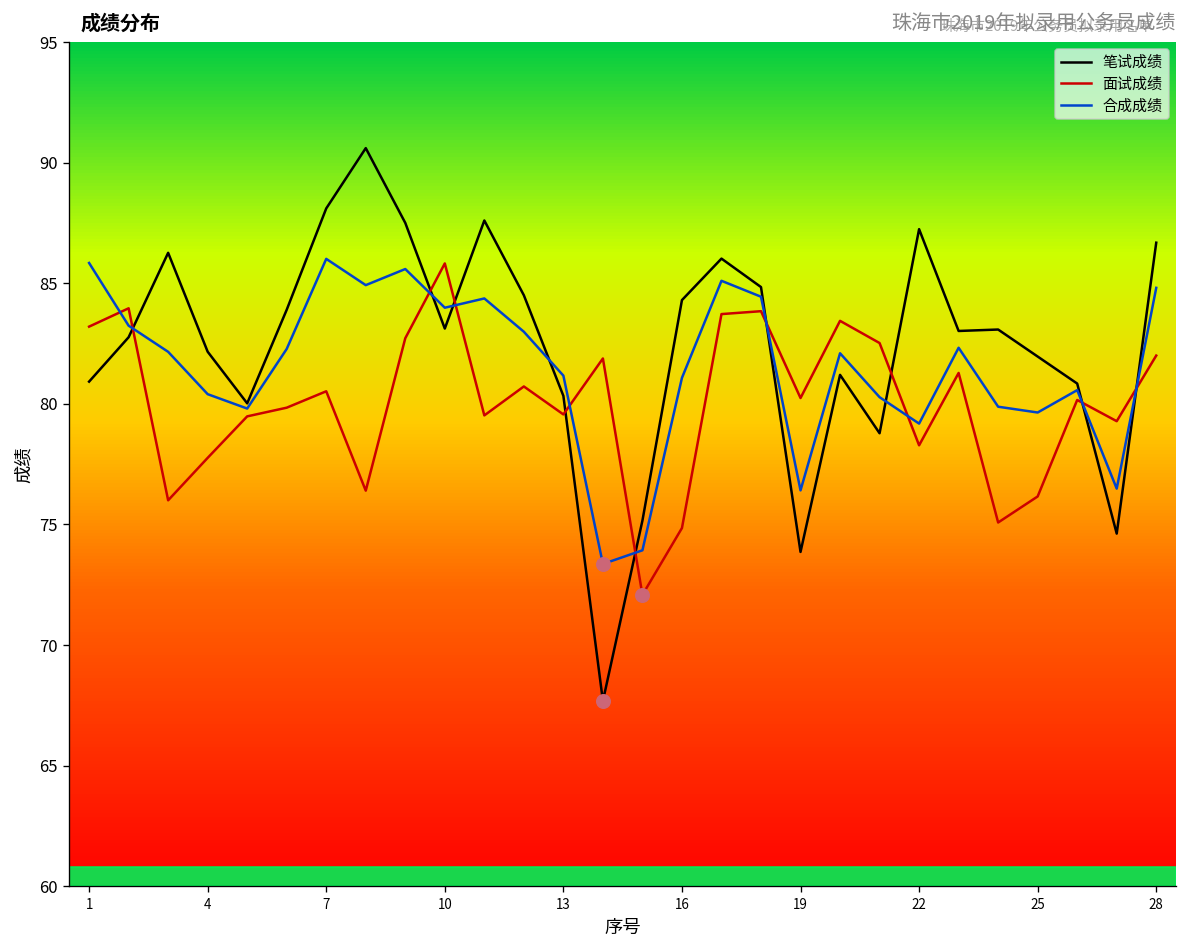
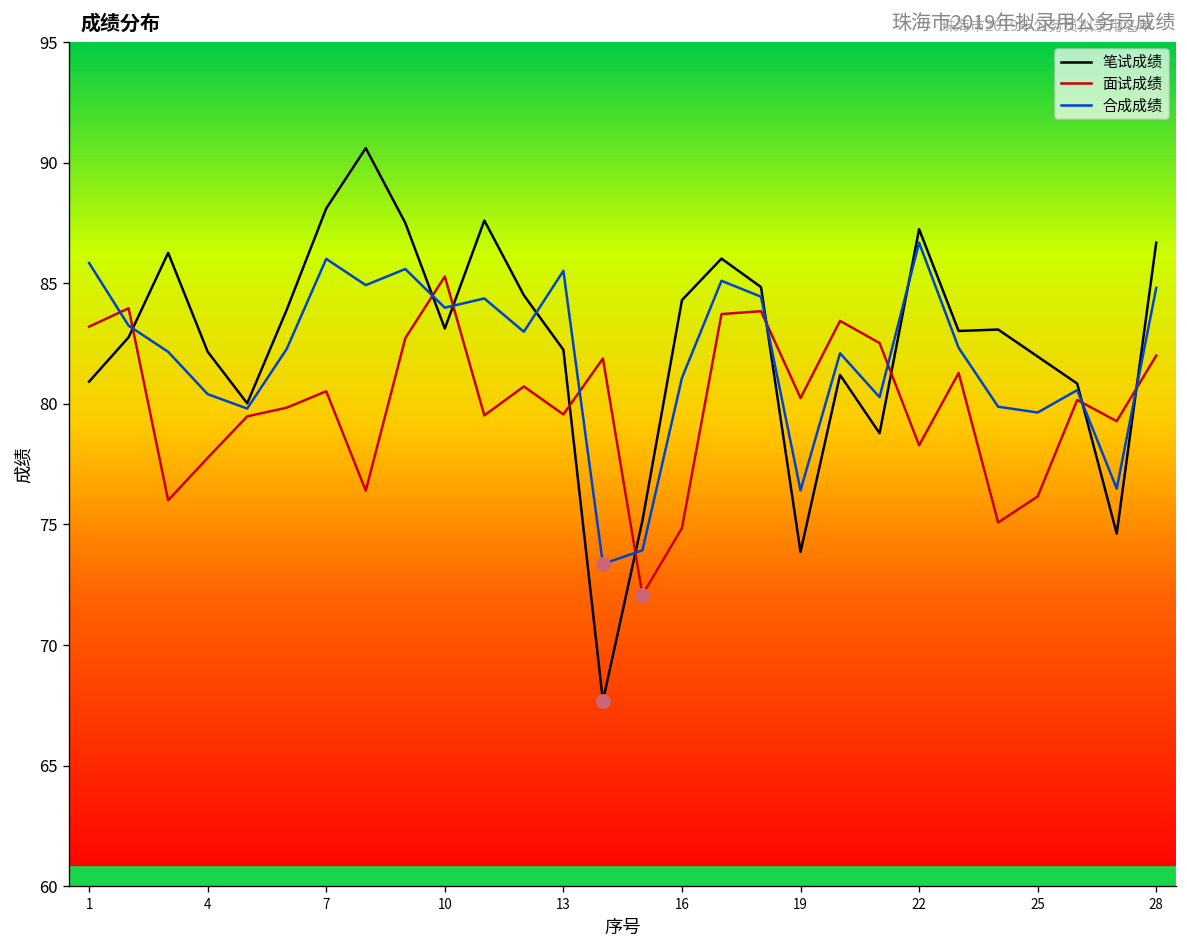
面试成绩, 10: 85.8 -> 85.3
笔试成绩, 13: 80.3 -> 82.2
合成成绩, 13: 81.2 -> 85.5
合成成绩, 22: 79.2 -> 86.7
